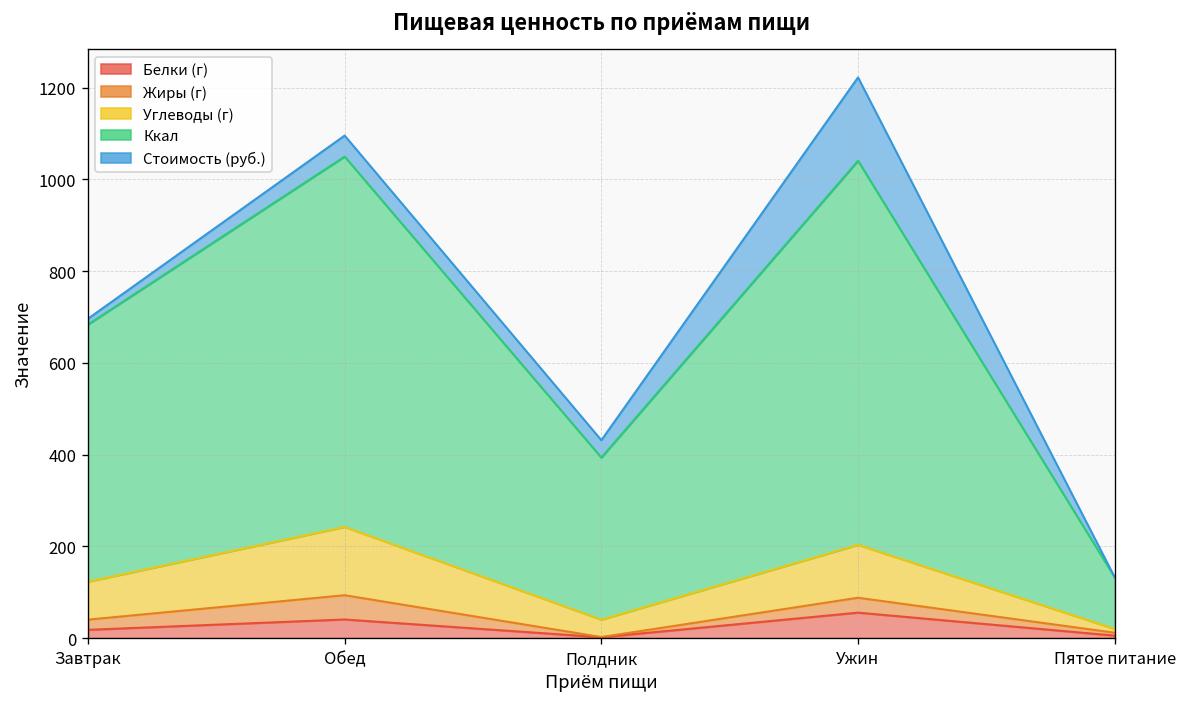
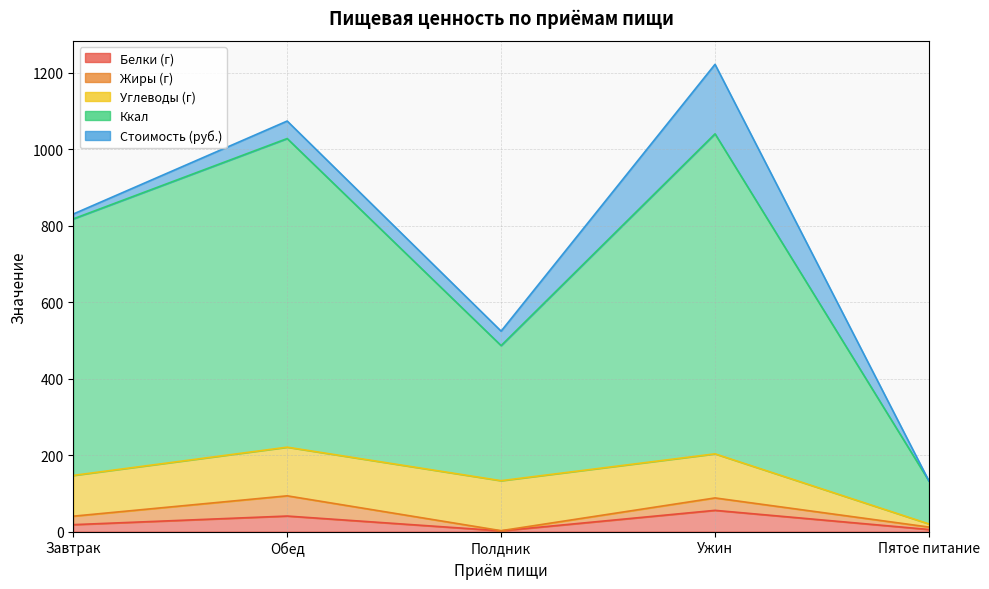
Углеводы (г), Завтрак: 80 -> 110
Ккал, Завтрак: 560 -> 670
Углеводы (г), Обед: 150 -> 130
Углеводы (г), Полдник: 40 -> 130
